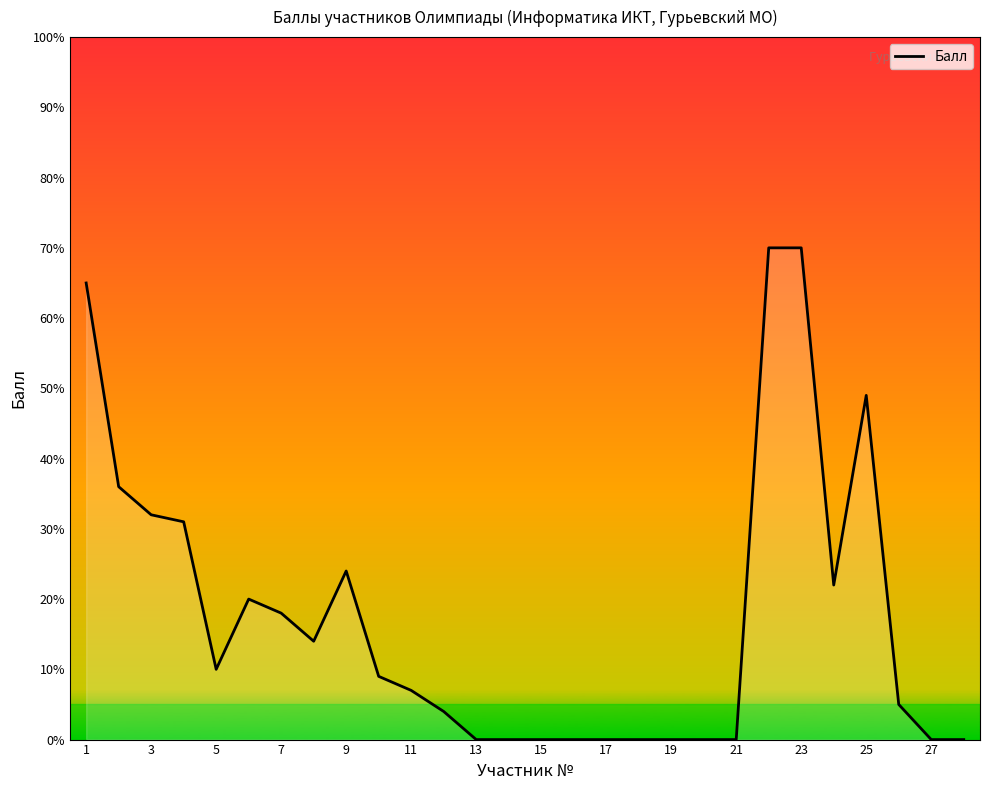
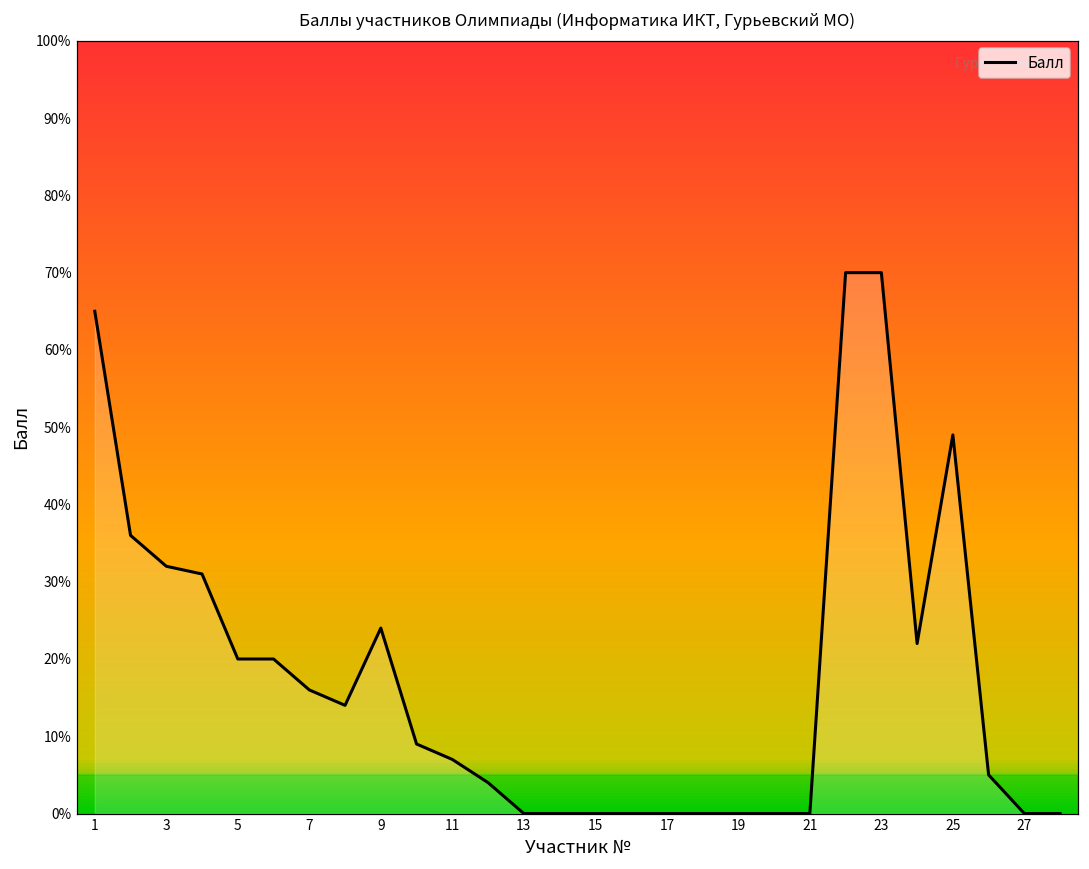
5: 10% -> 20%
7: 18% -> 16%
